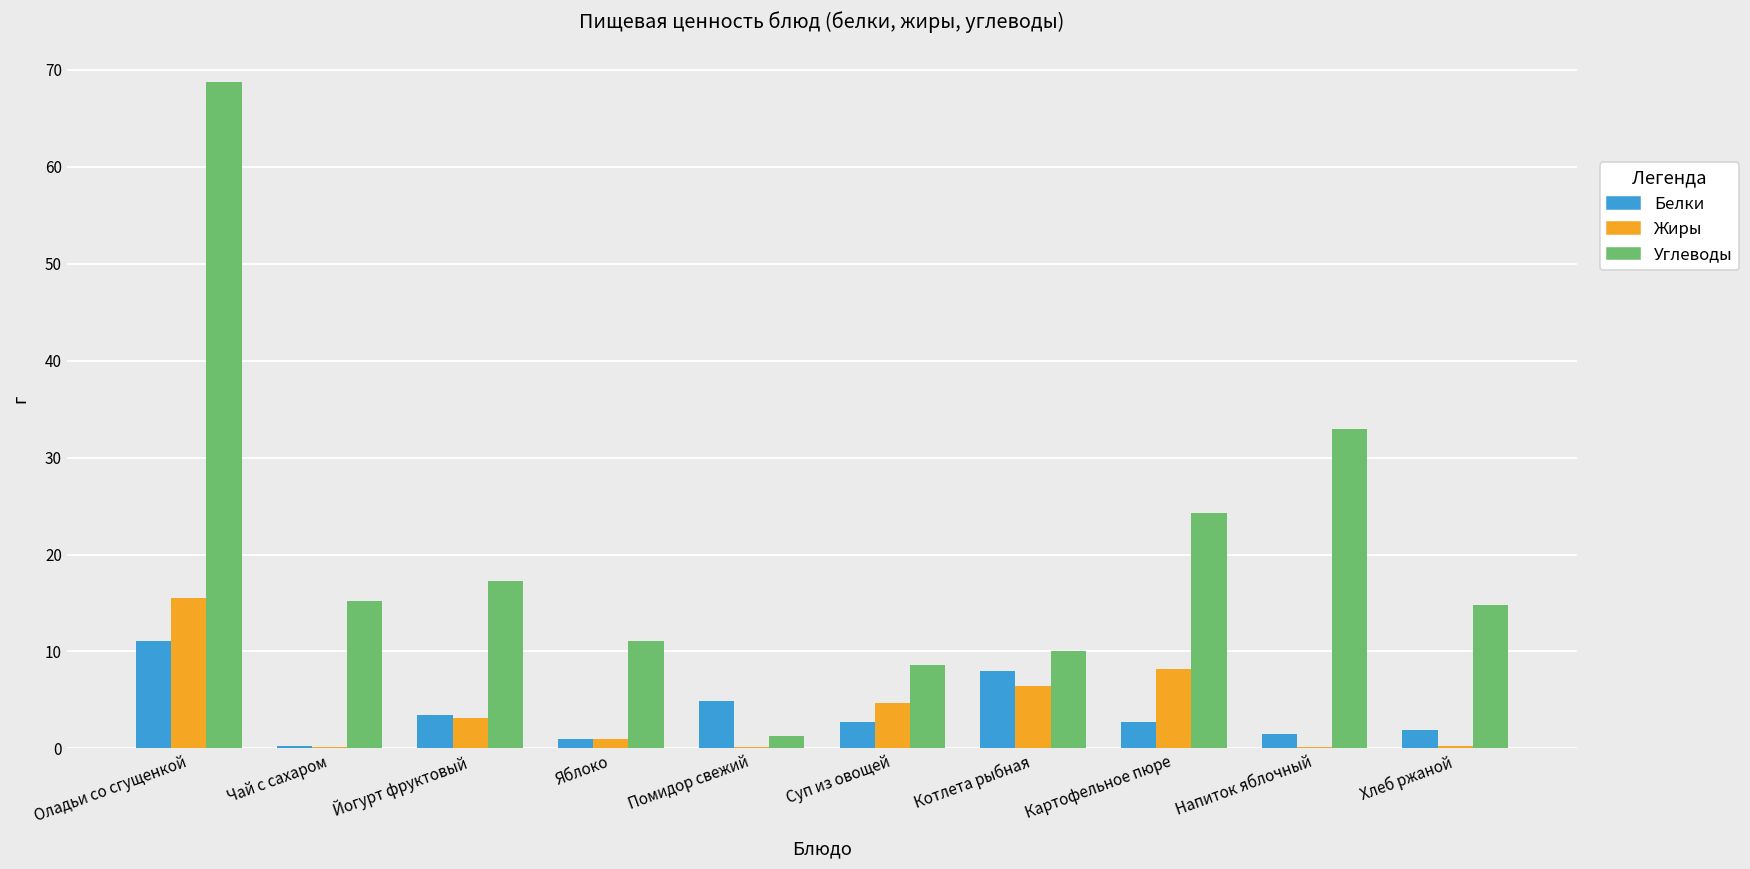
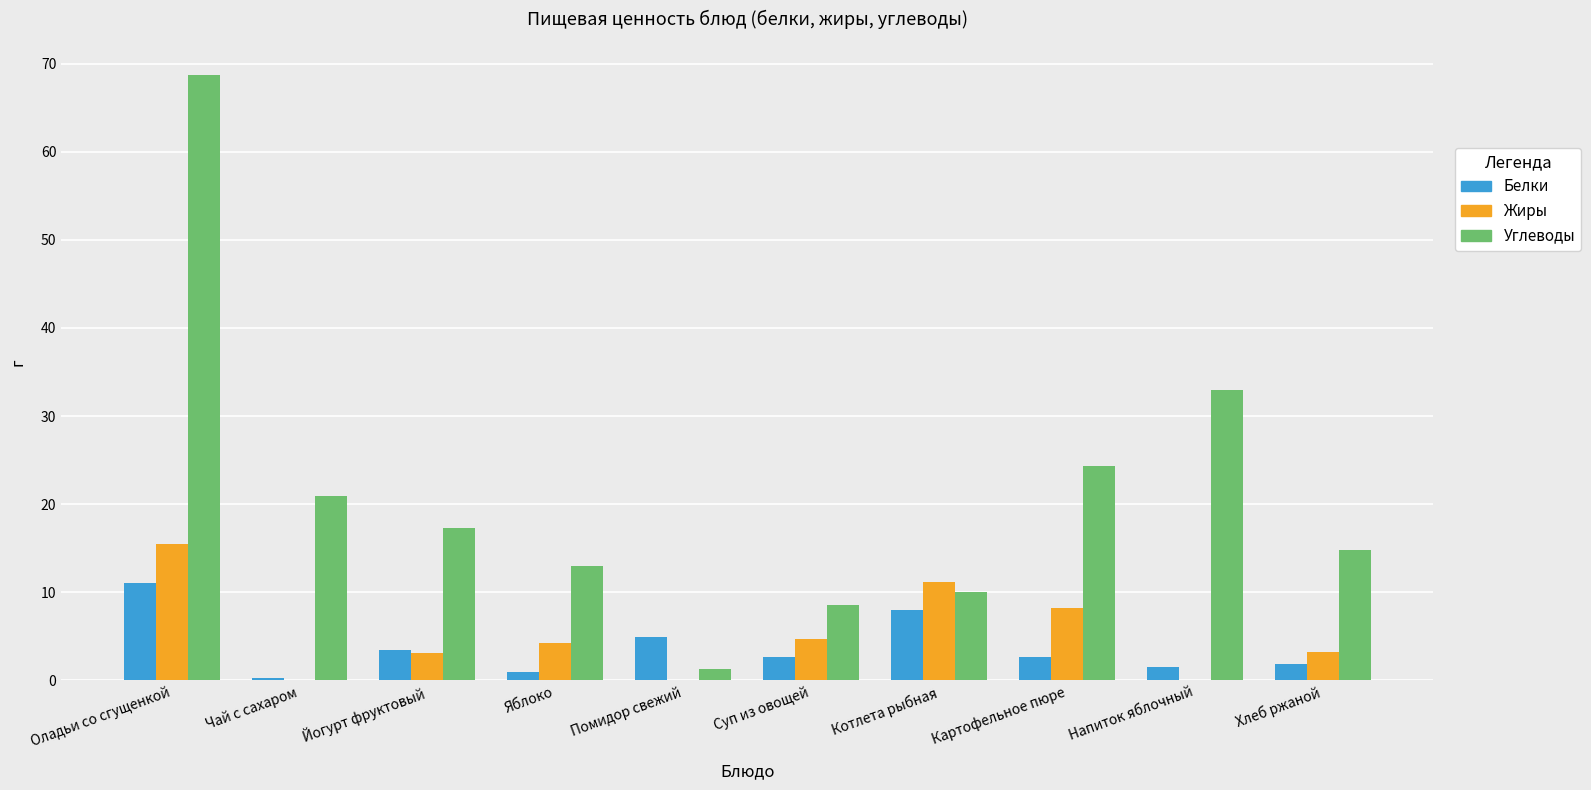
Углеводы, Чай с сахаром: 15 -> 21
Жиры, Яблоко: 1 -> 4
Углеводы, Яблоко: 11 -> 13
Жиры, Котлета рыбная: 6 -> 11
Жиры, Хлеб ржаной: 0 -> 3
